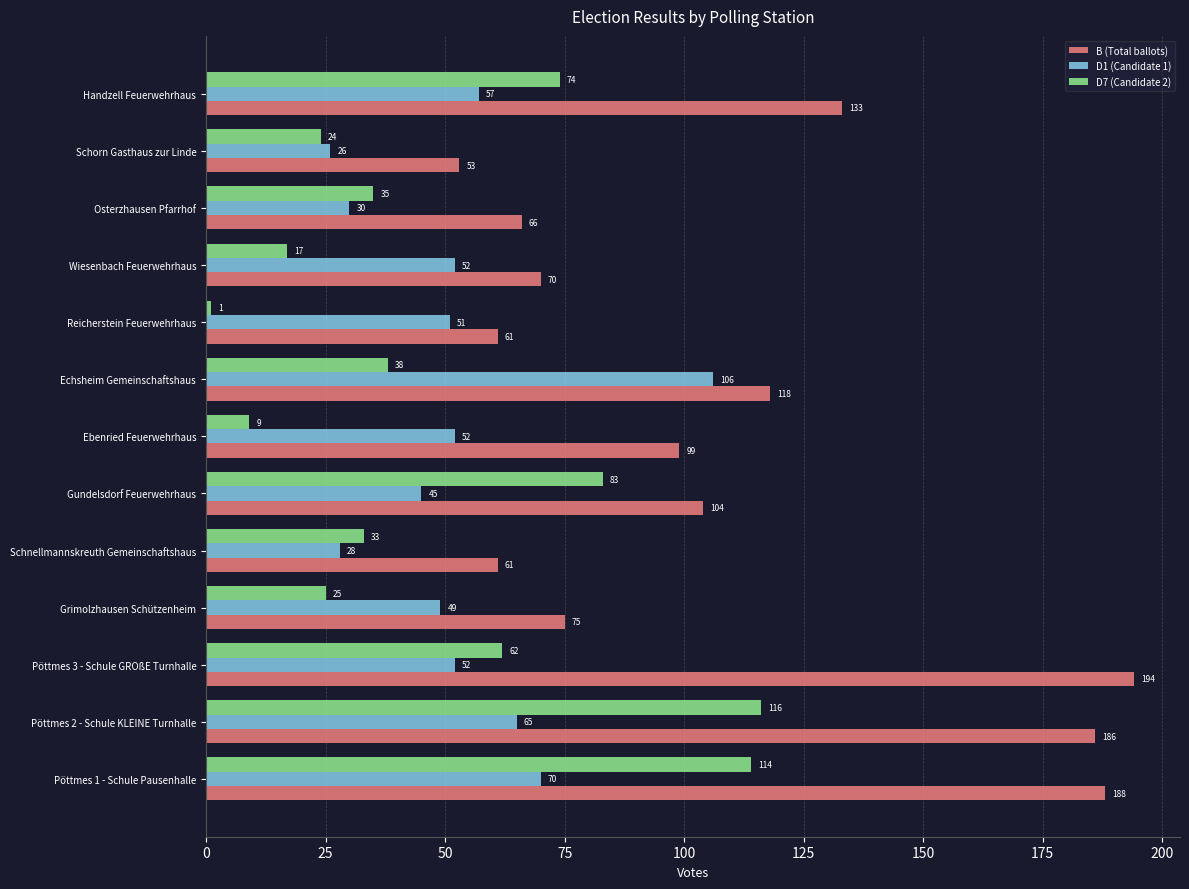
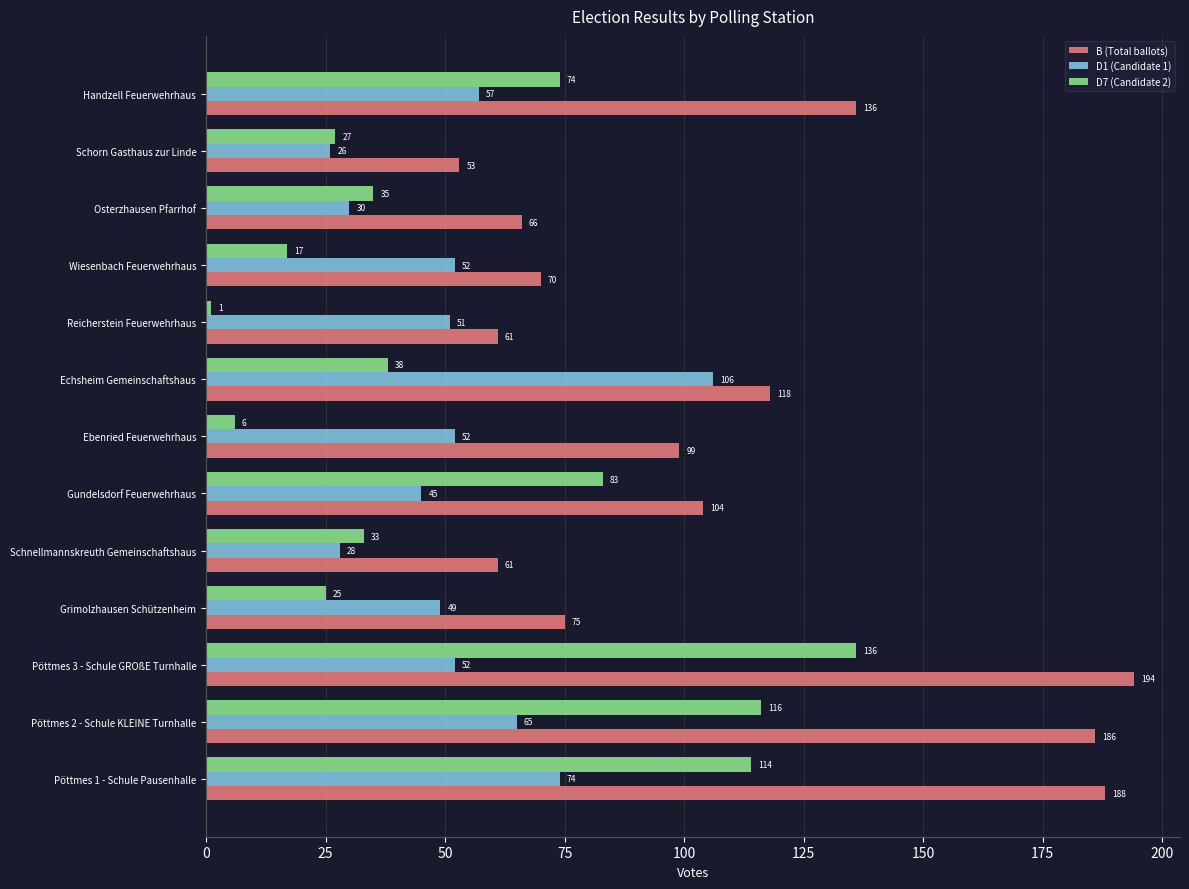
B (Total ballots), Handzell Feuerwehrhaus: 133 -> 136
D7 (Candidate 2), Schorn Gasthaus zur Linde: 24 -> 27
D7 (Candidate 2), Ebenried Feuerwehrhaus: 9 -> 6
D7 (Candidate 2), Pöttmes 3 - Schule GROßE Turnhalle: 62 -> 136
D1 (Candidate 1), Pöttmes 1 - Schule Pausenhalle: 70 -> 74
